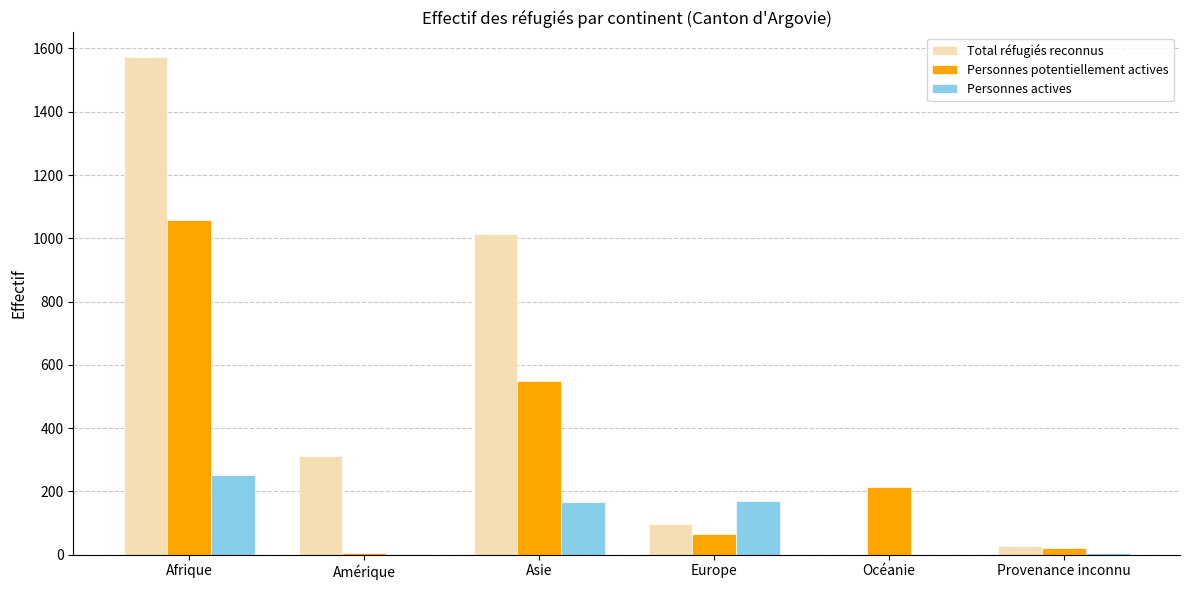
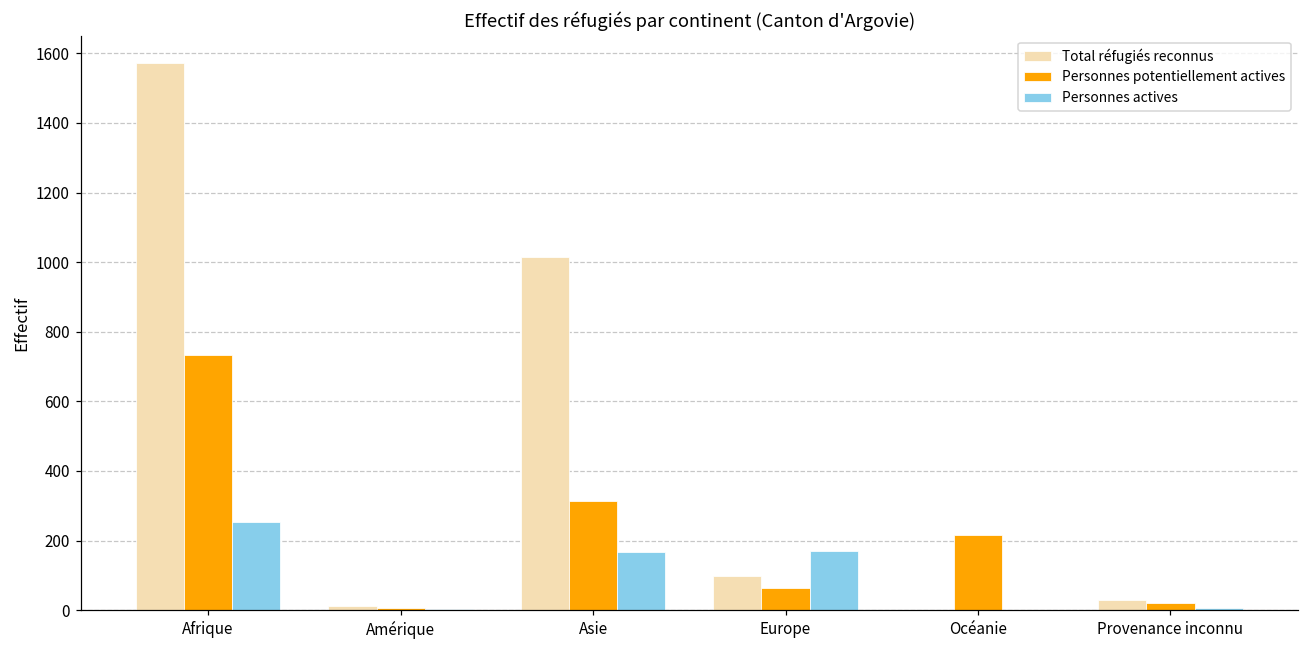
Personnes potentiellement actives, Afrique: 1060 -> 730
Total réfugiés reconnus, Amérique: 310 -> 10
Personnes potentiellement actives, Asie: 550 -> 310
